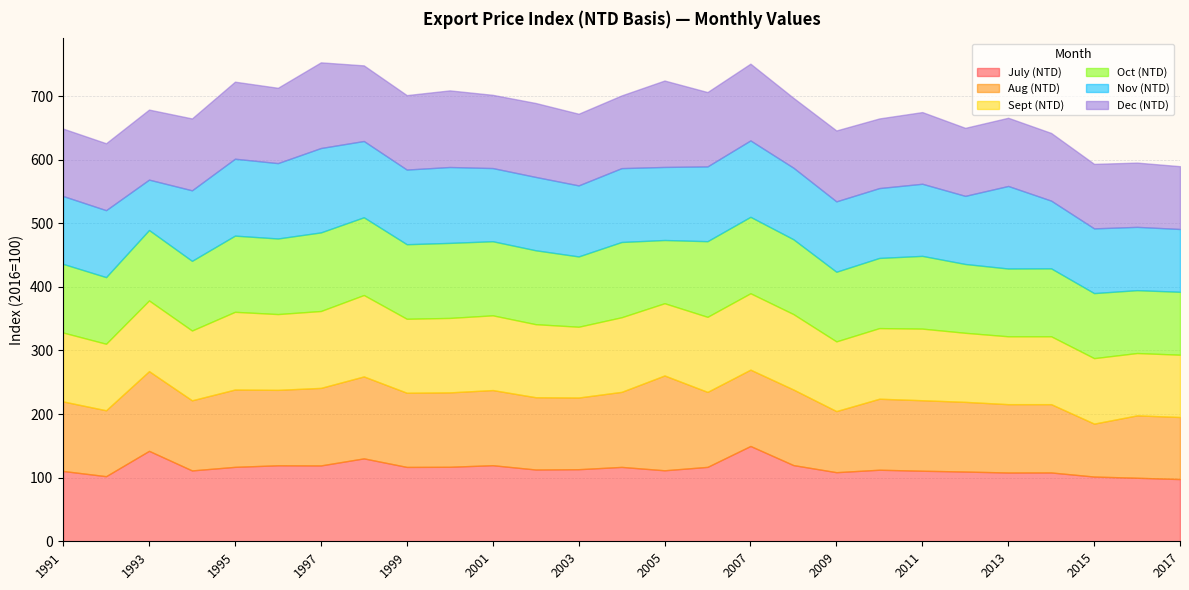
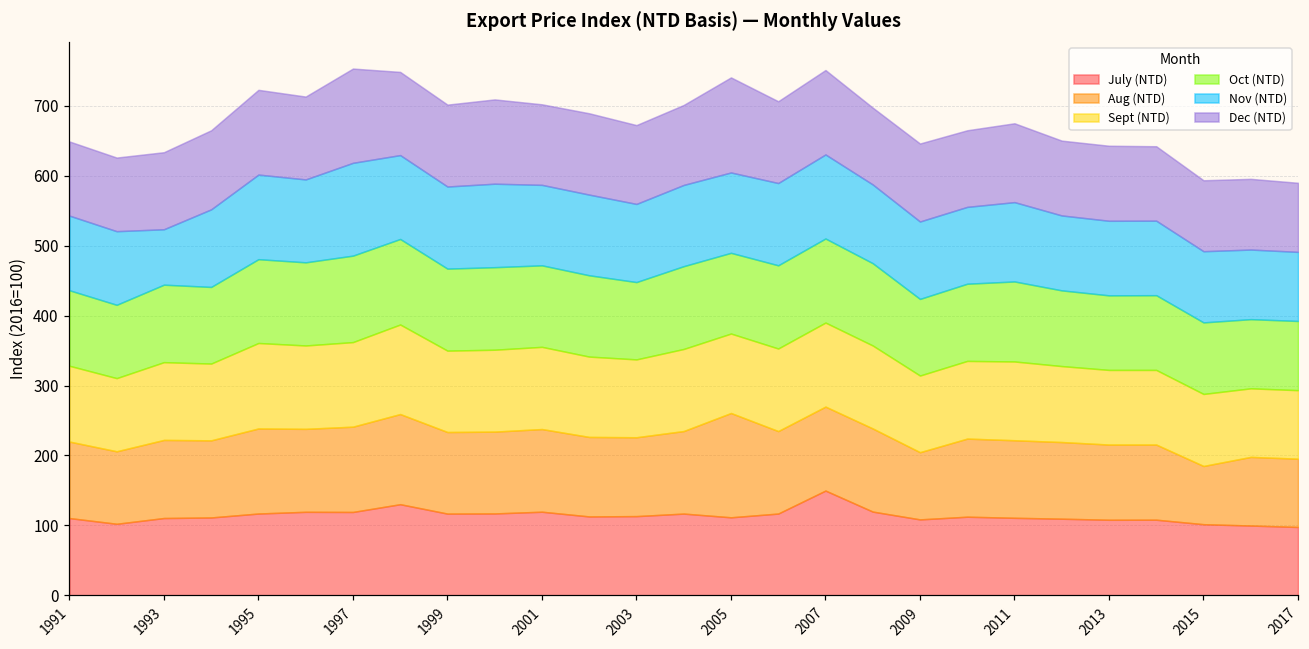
July (NTD), 1993: 140 -> 110
Aug (NTD), 1993: 130 -> 110
Oct (NTD), 2005: 100 -> 120
Nov (NTD), 2013: 130 -> 110
